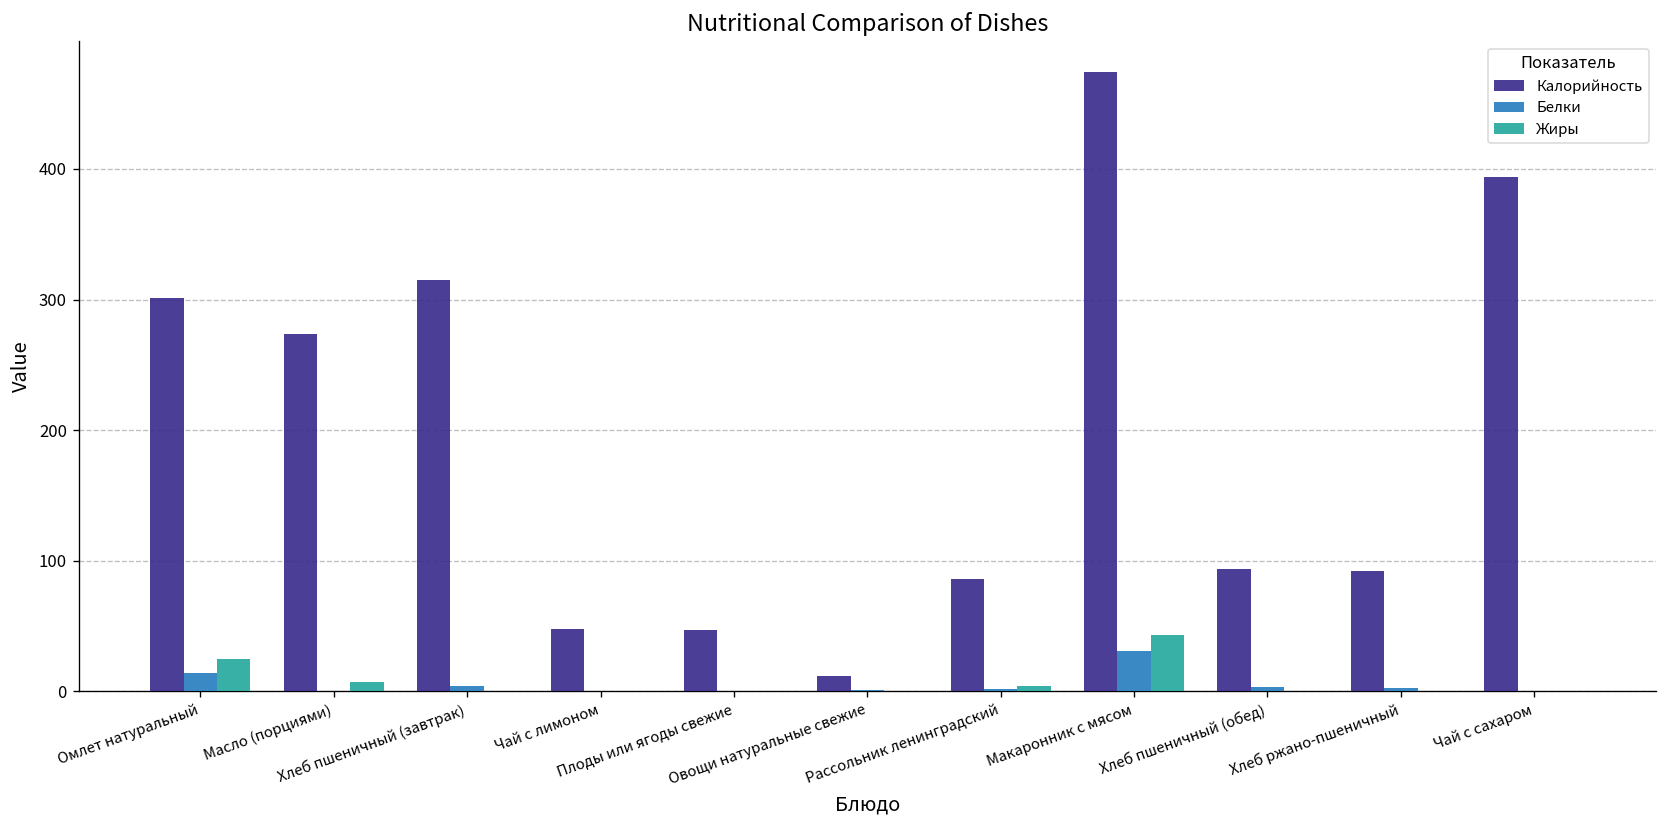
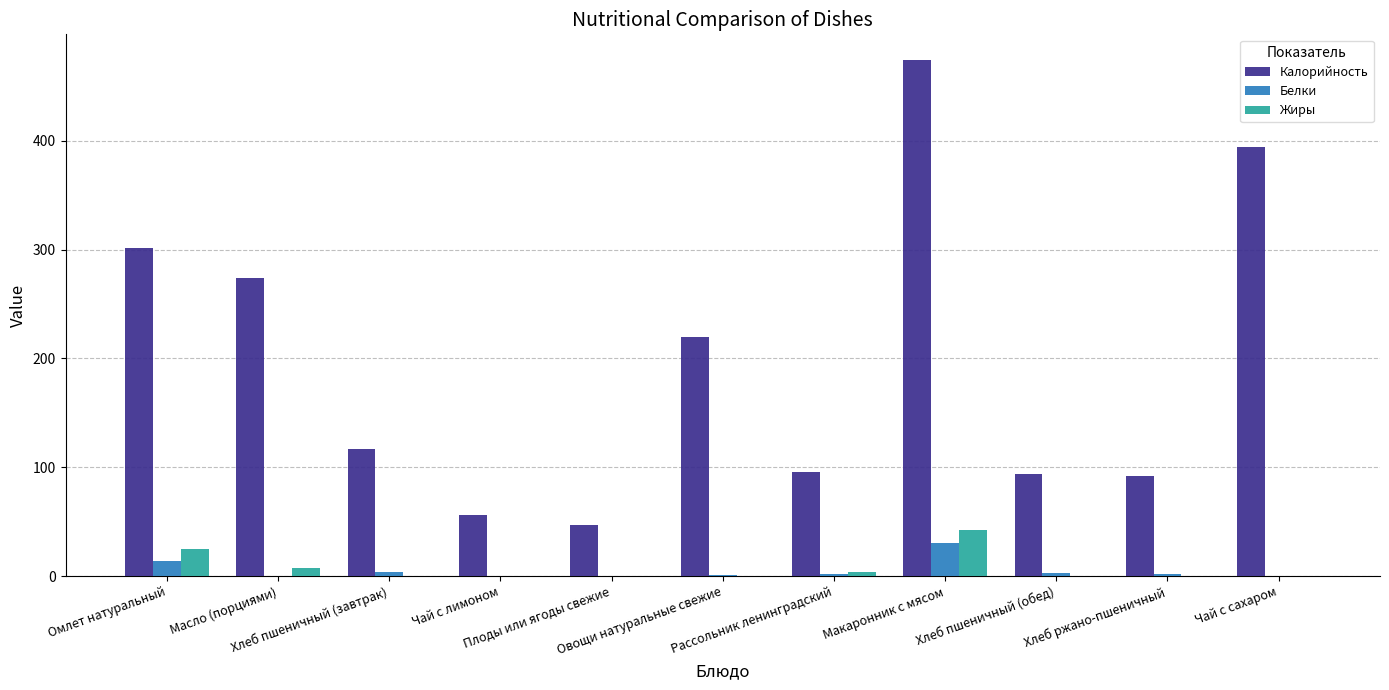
Калорийность, Хлеб пшеничный (завтрак): 315 -> 117
Калорийность, Чай с лимоном: 48 -> 56
Калорийность, Овощи натуральные свежие: 12 -> 220
Калорийность, Рассольник ленинградский: 86 -> 95
